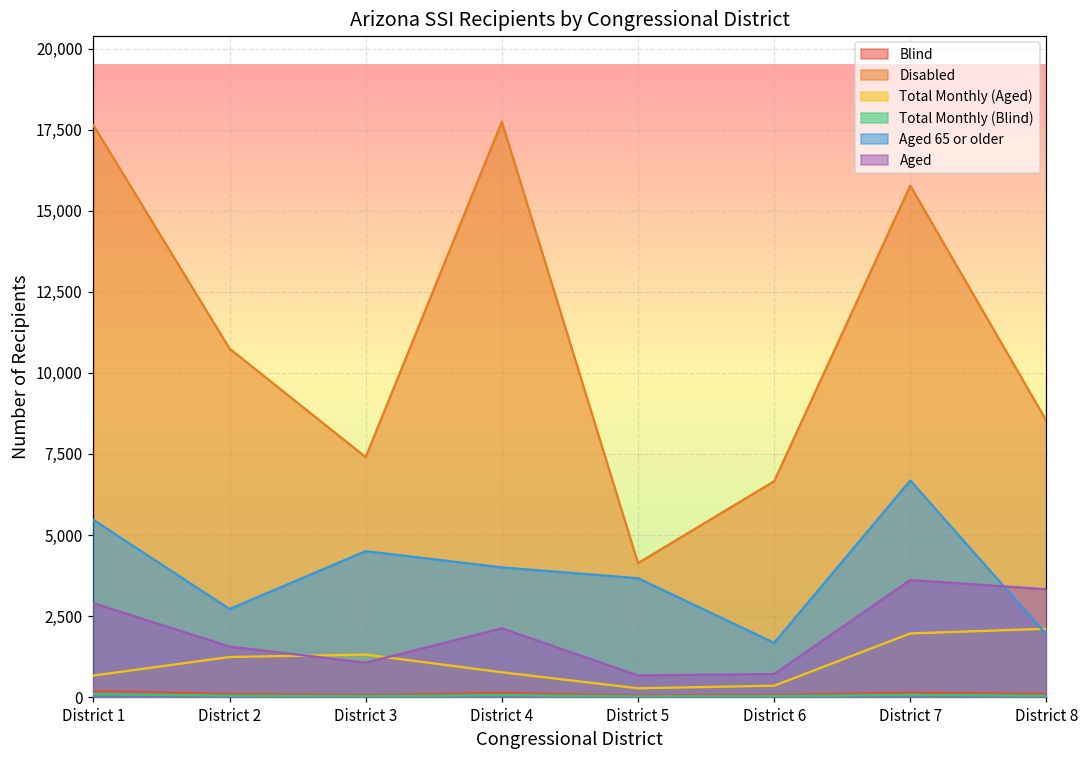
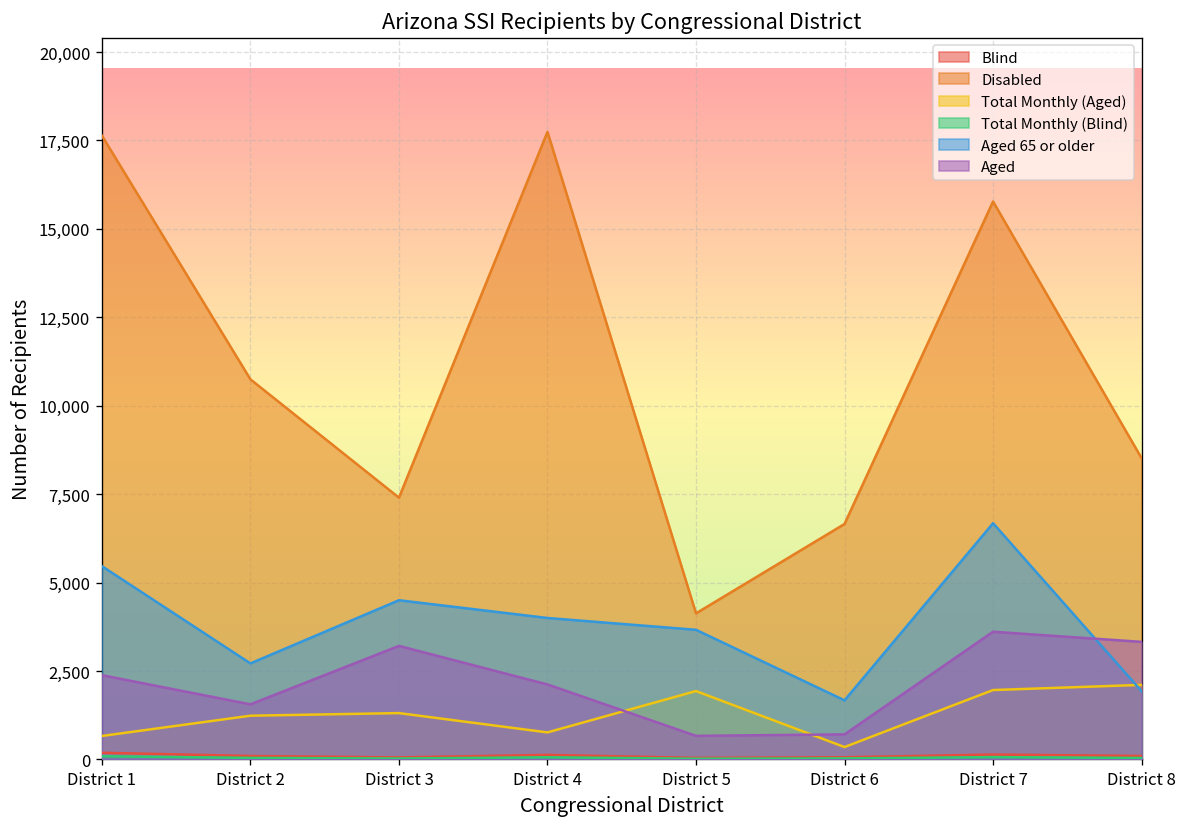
Aged, District 1: 2,900 -> 2,400
Aged, District 3: 1,100 -> 3,200
Total Monthly (Aged), District 5: 300 -> 1,900
